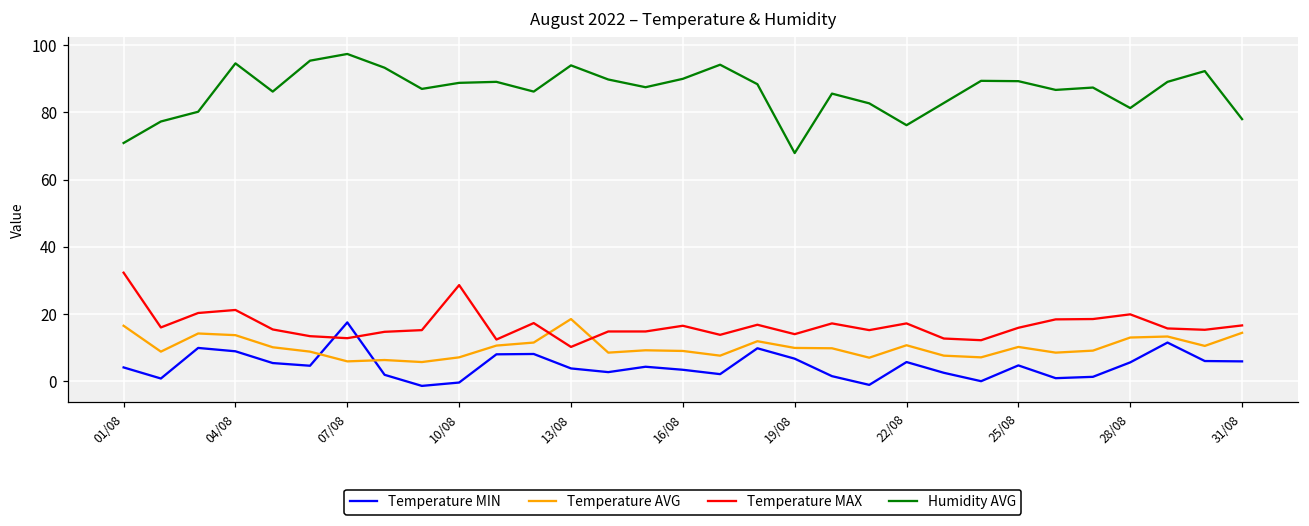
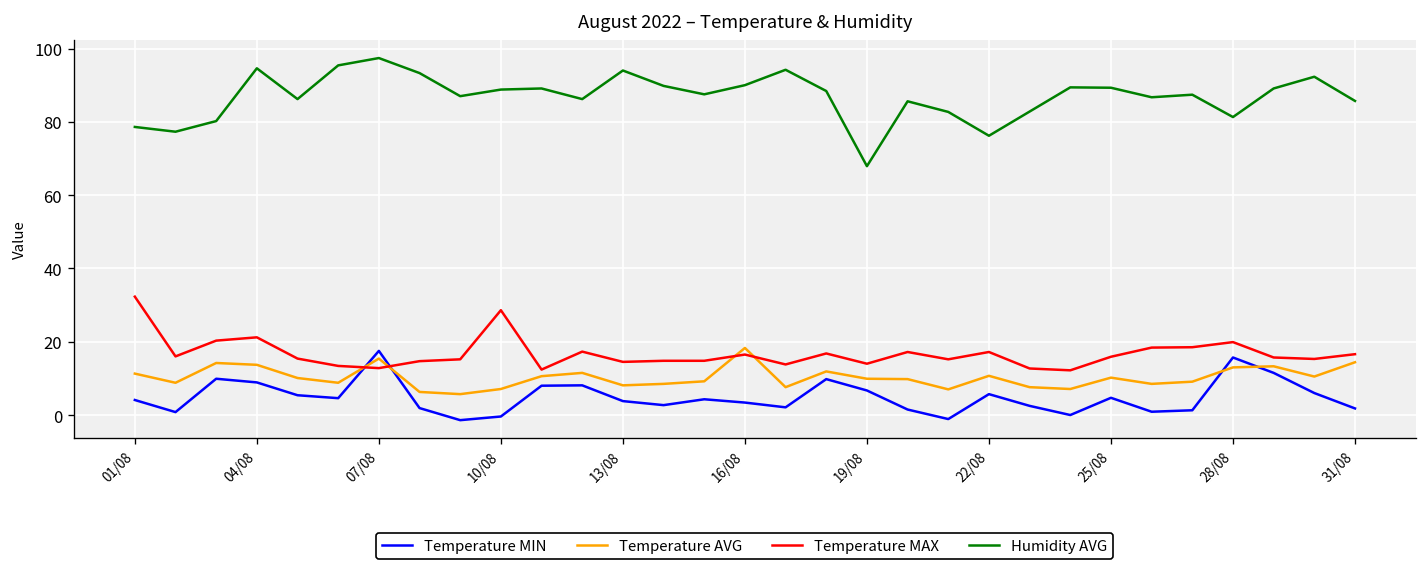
Temperature AVG, 01/08: 17 -> 11
Humidity AVG, 01/08: 71 -> 79
Temperature AVG, 07/08: 6 -> 15
Temperature AVG, 13/08: 19 -> 8
Temperature MAX, 13/08: 10 -> 15
Temperature AVG, 16/08: 9 -> 18
Temperature MIN, 28/08: 6 -> 16
Temperature MIN, 31/08: 6 -> 2
Humidity AVG, 31/08: 78 -> 86
